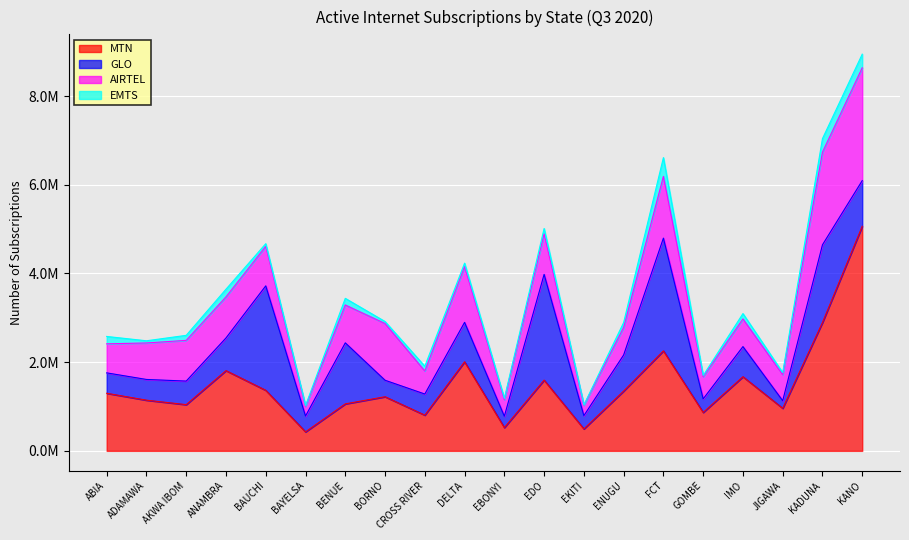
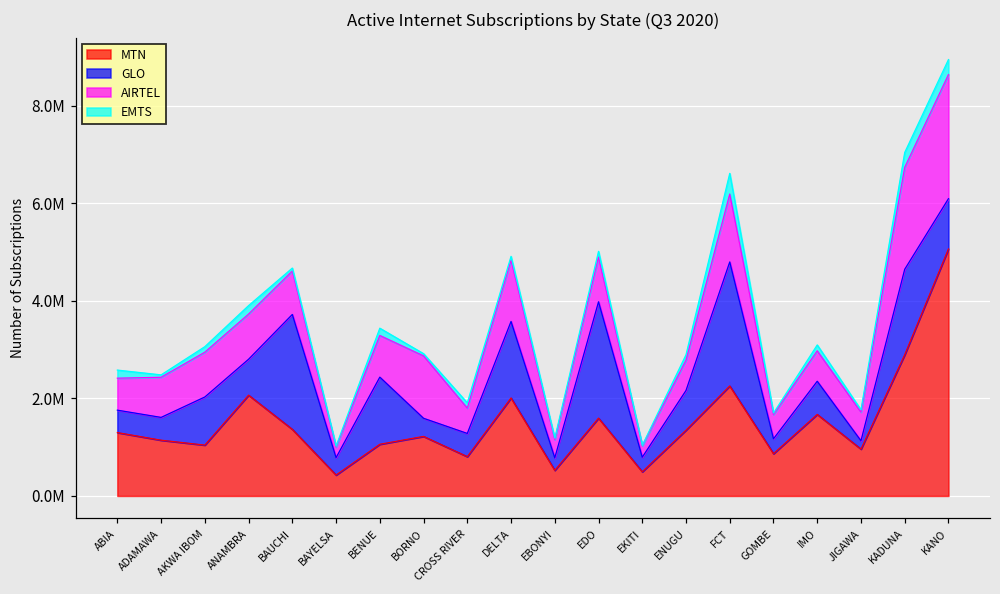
GLO, AKWA IBOM: 500000 -> 1000000
MTN, ANAMBRA: 1800000 -> 2100000
GLO, DELTA: 900000 -> 1600000
